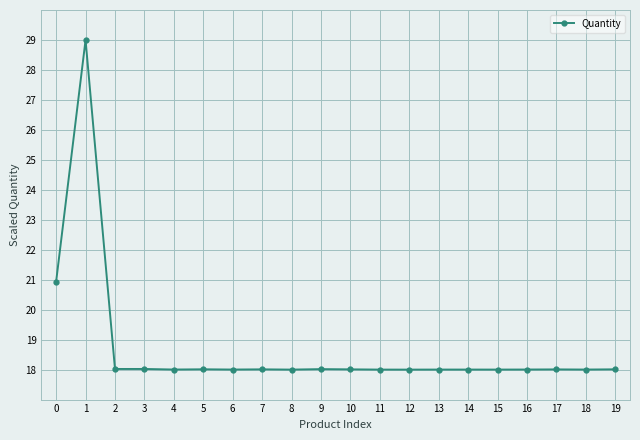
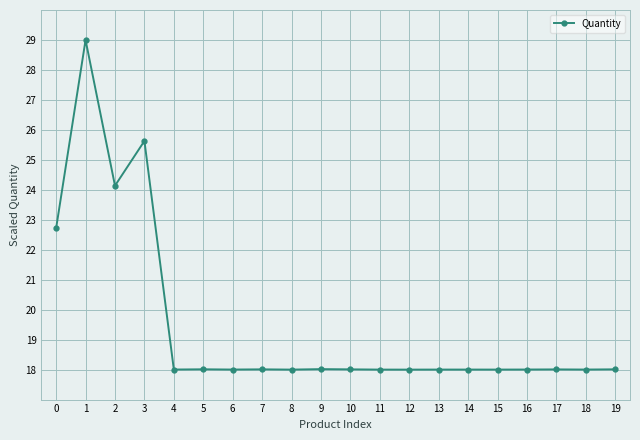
0: 20.9 -> 22.7
2: 18.0 -> 24.1
3: 18.0 -> 25.6
